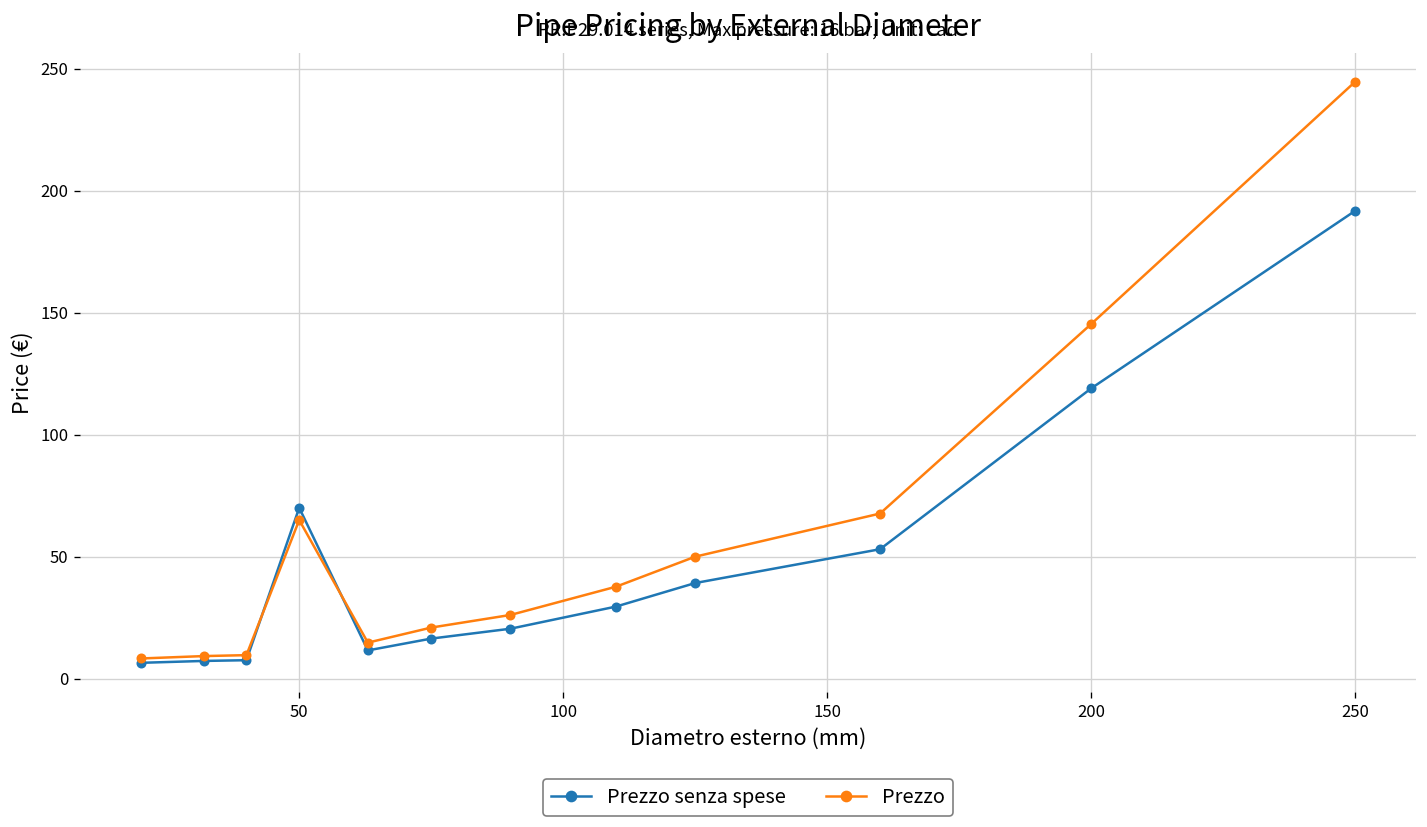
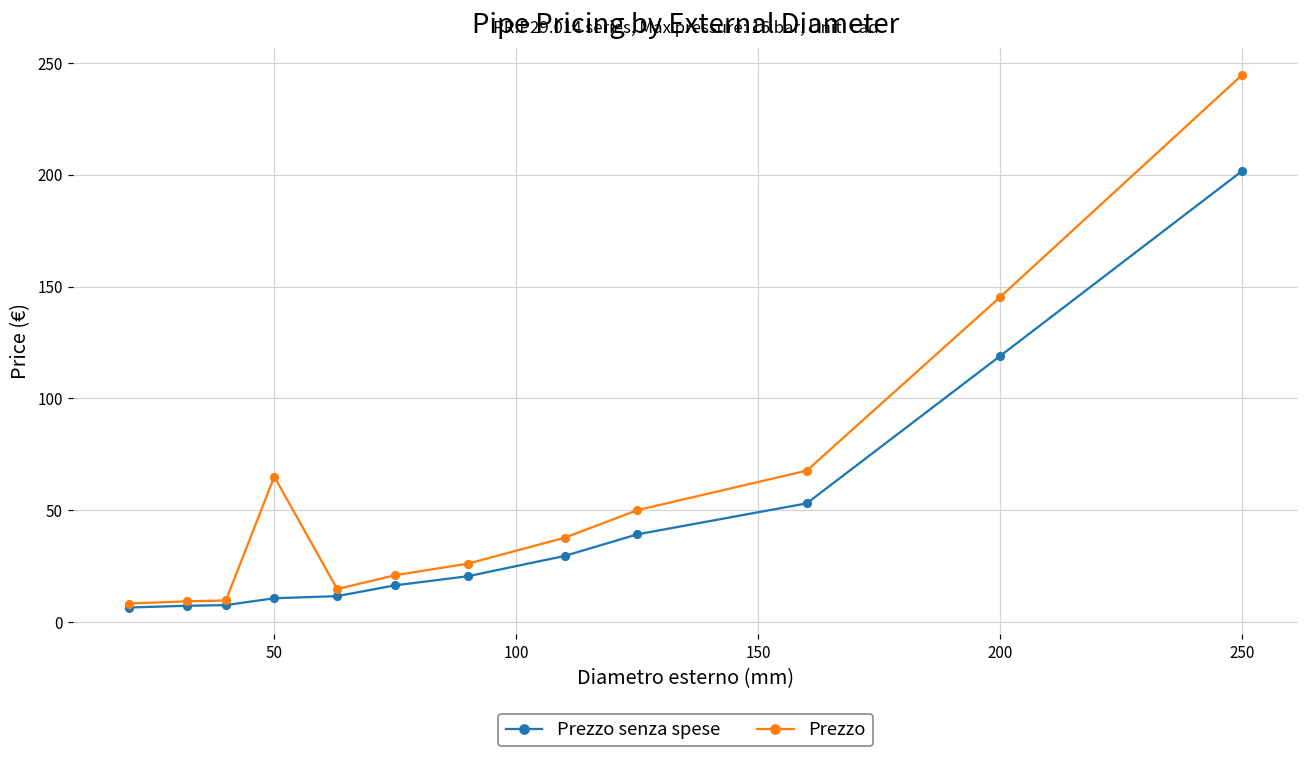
Prezzo senza spese, 50: 70 -> 11
Prezzo senza spese, 250: 192 -> 202
